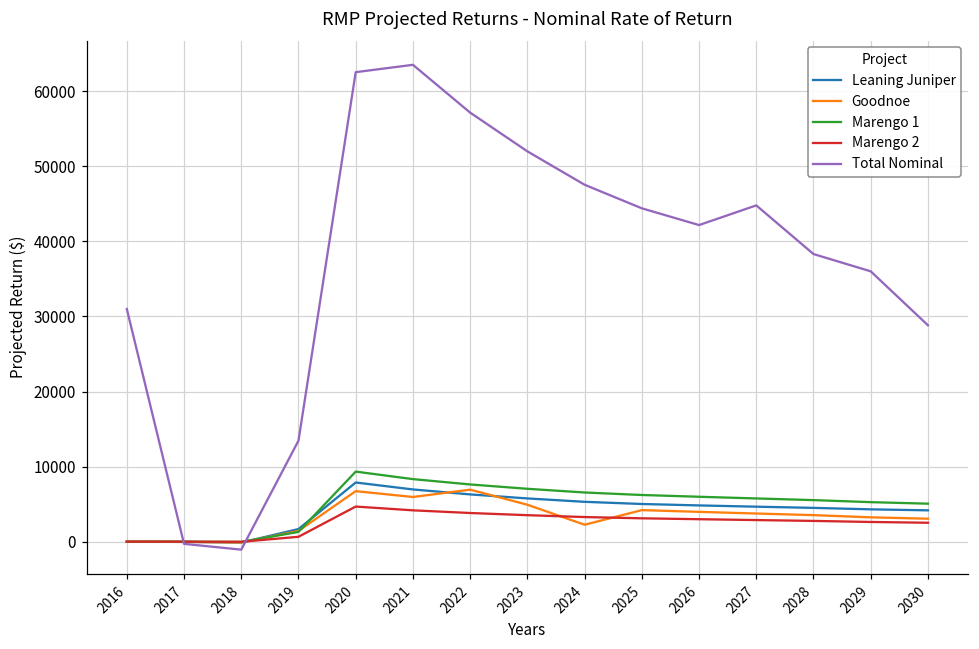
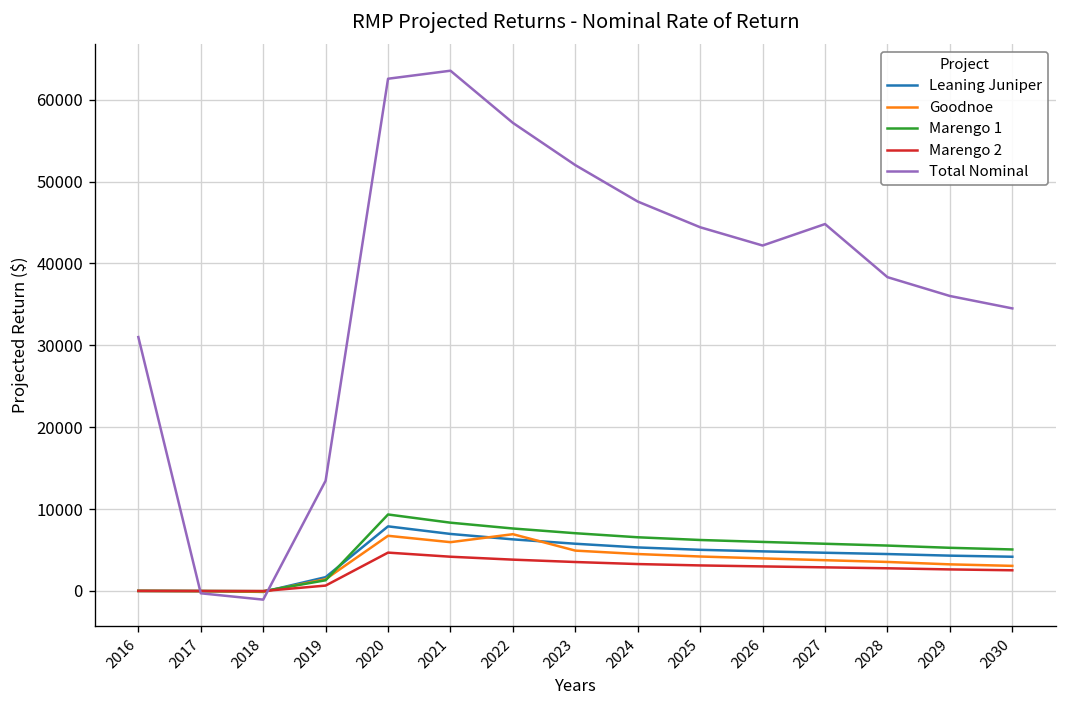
Goodnoe, 2024: 2000 -> 5000
Total Nominal, 2030: 29000 -> 35000
